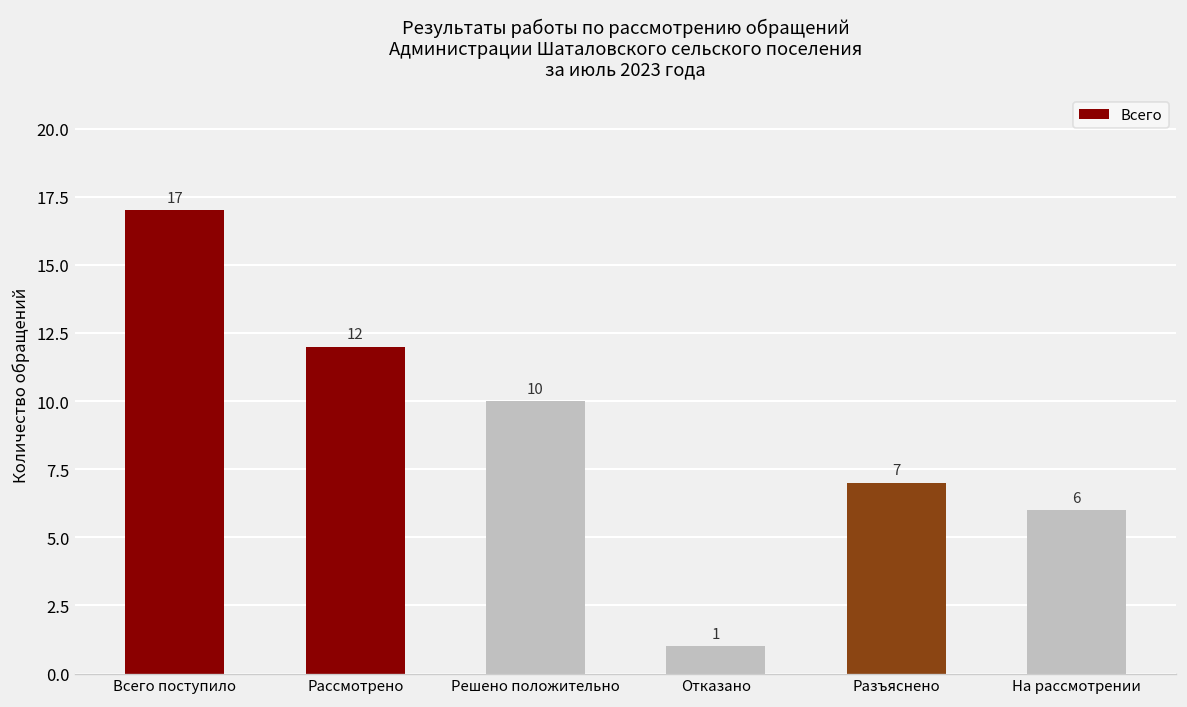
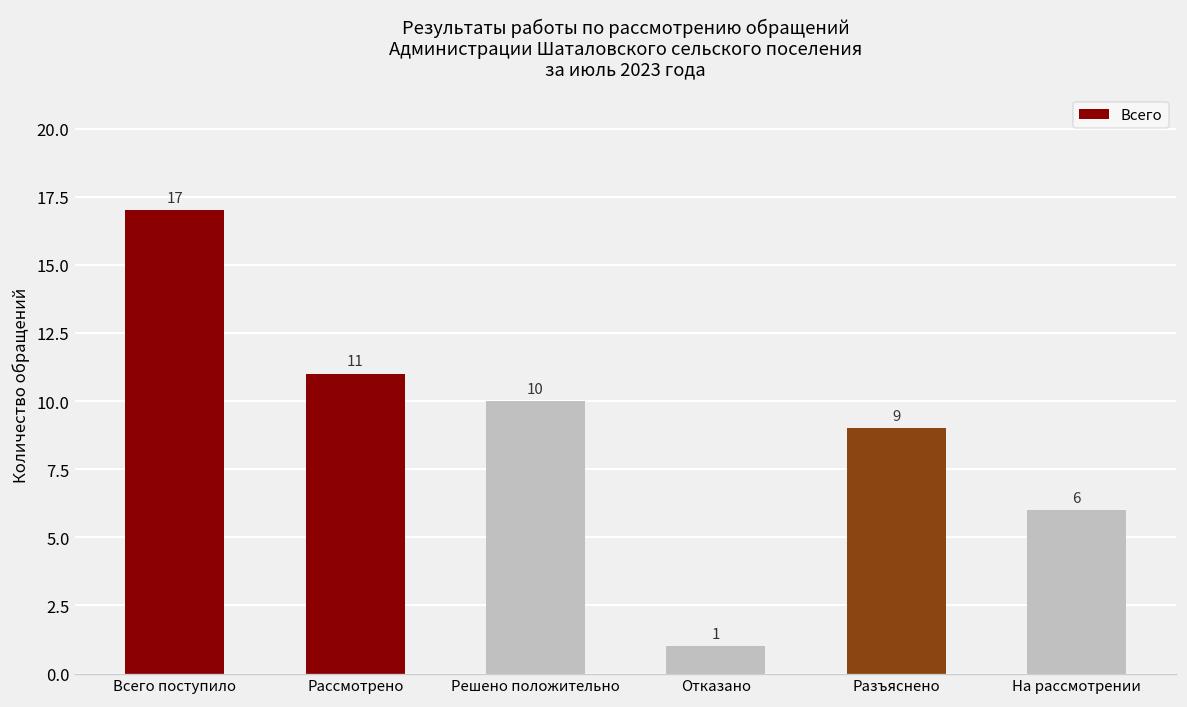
Рассмотрено: 12 -> 11
Разъяснено: 7 -> 9
